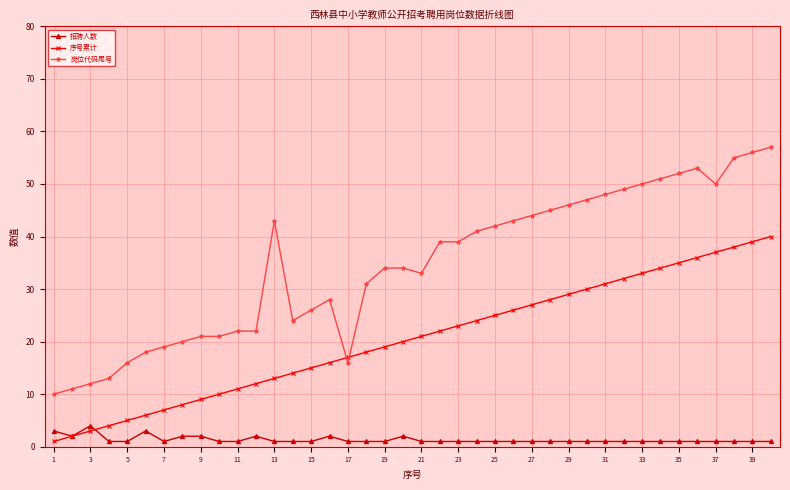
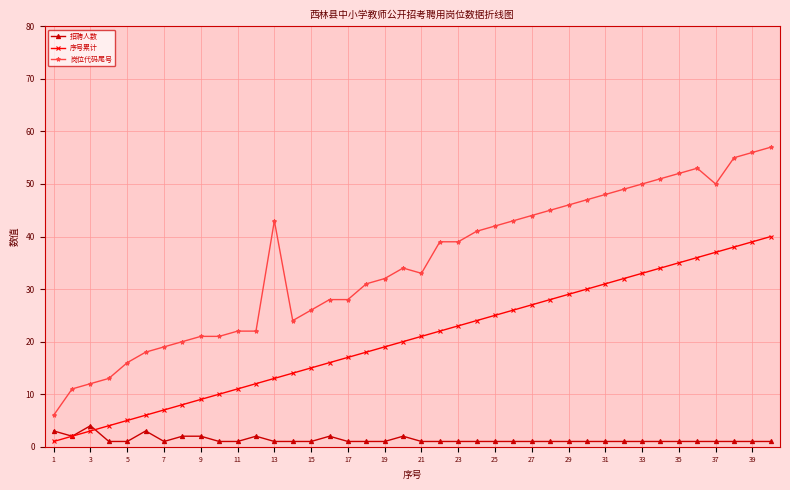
岗位代码尾号, 1: 10 -> 6
岗位代码尾号, 17: 16 -> 28
岗位代码尾号, 19: 34 -> 32
